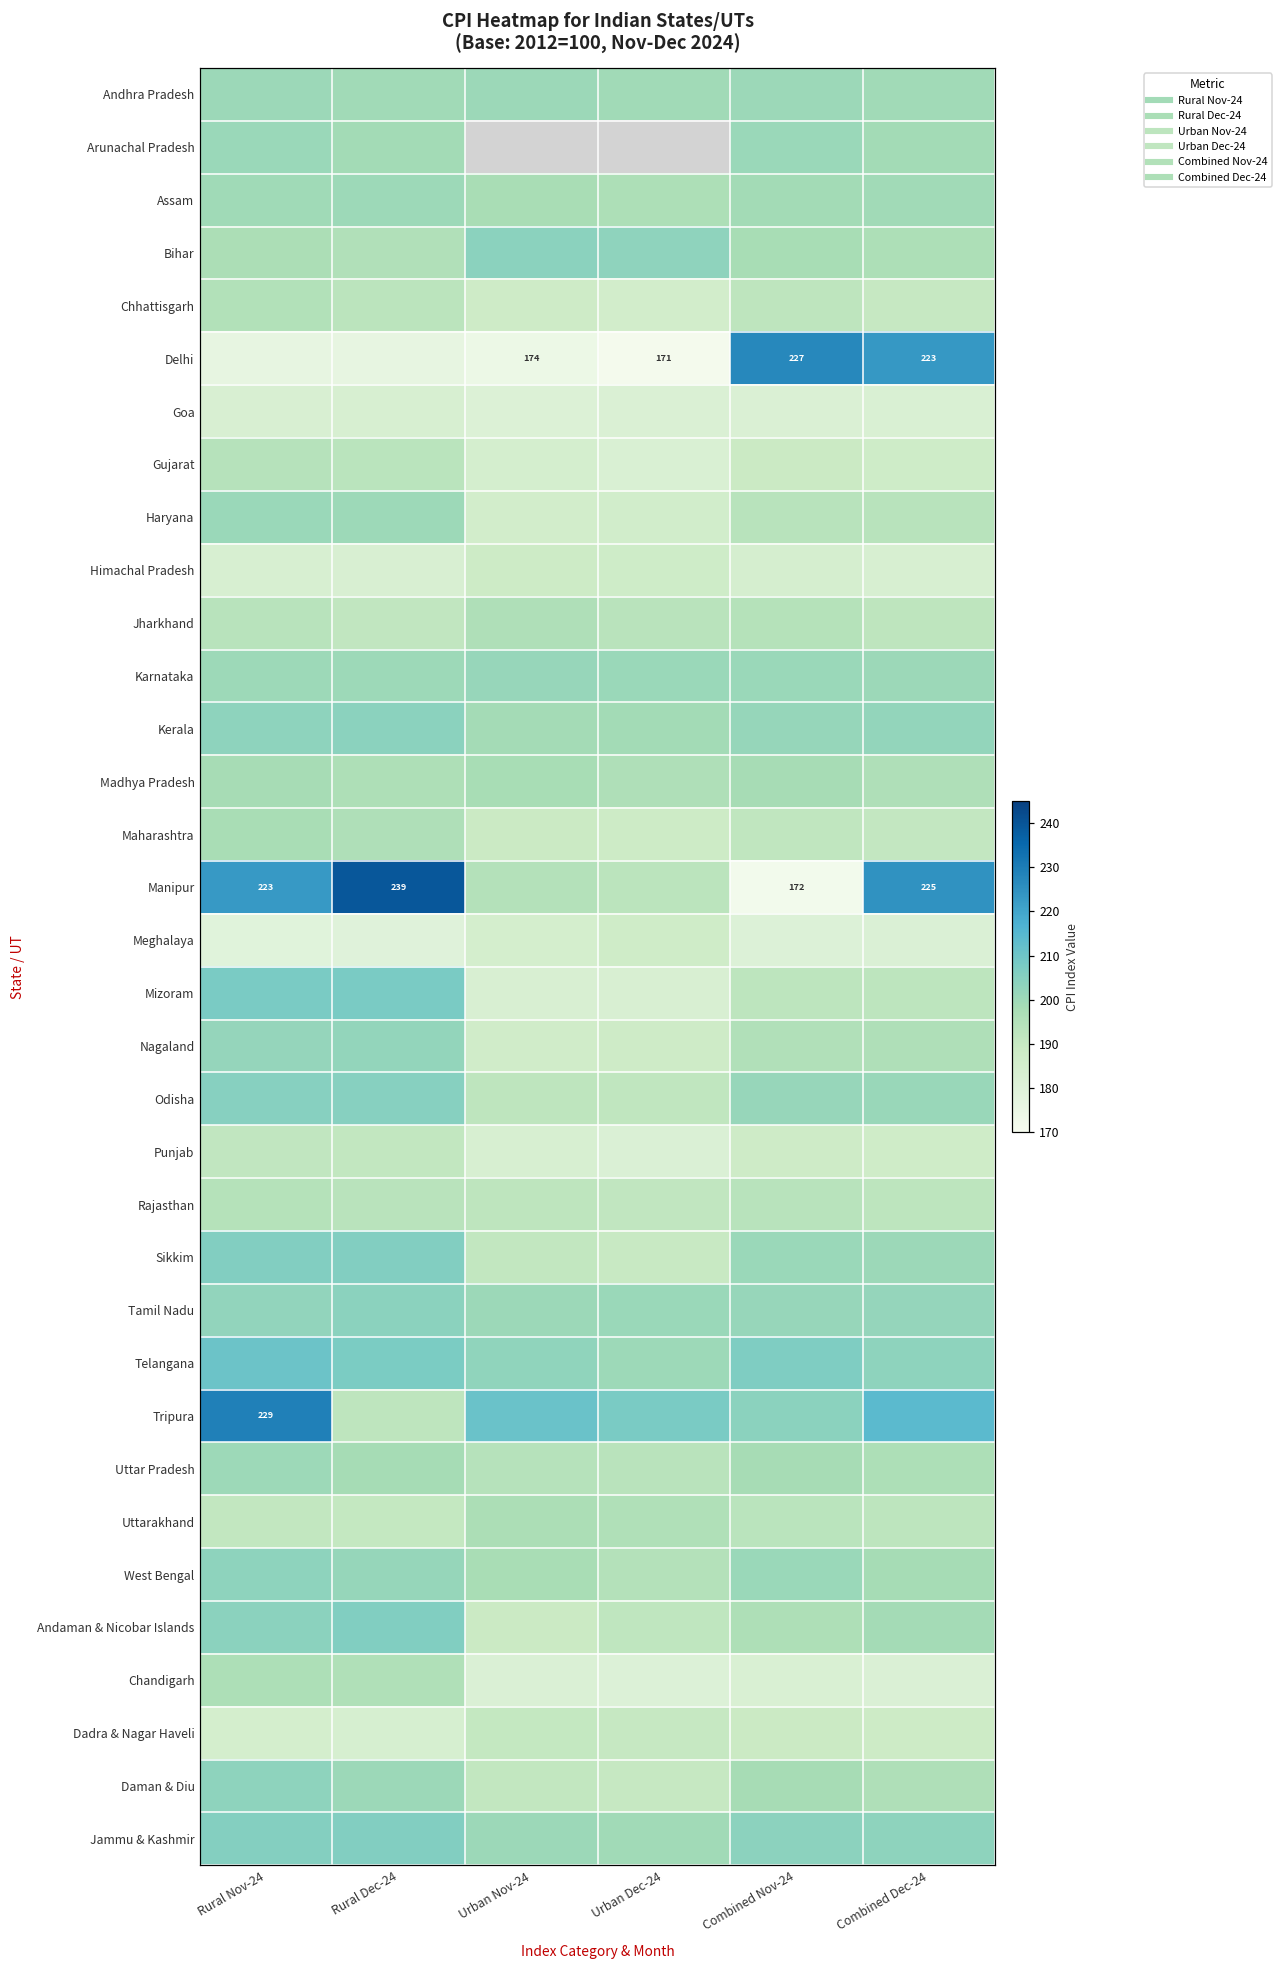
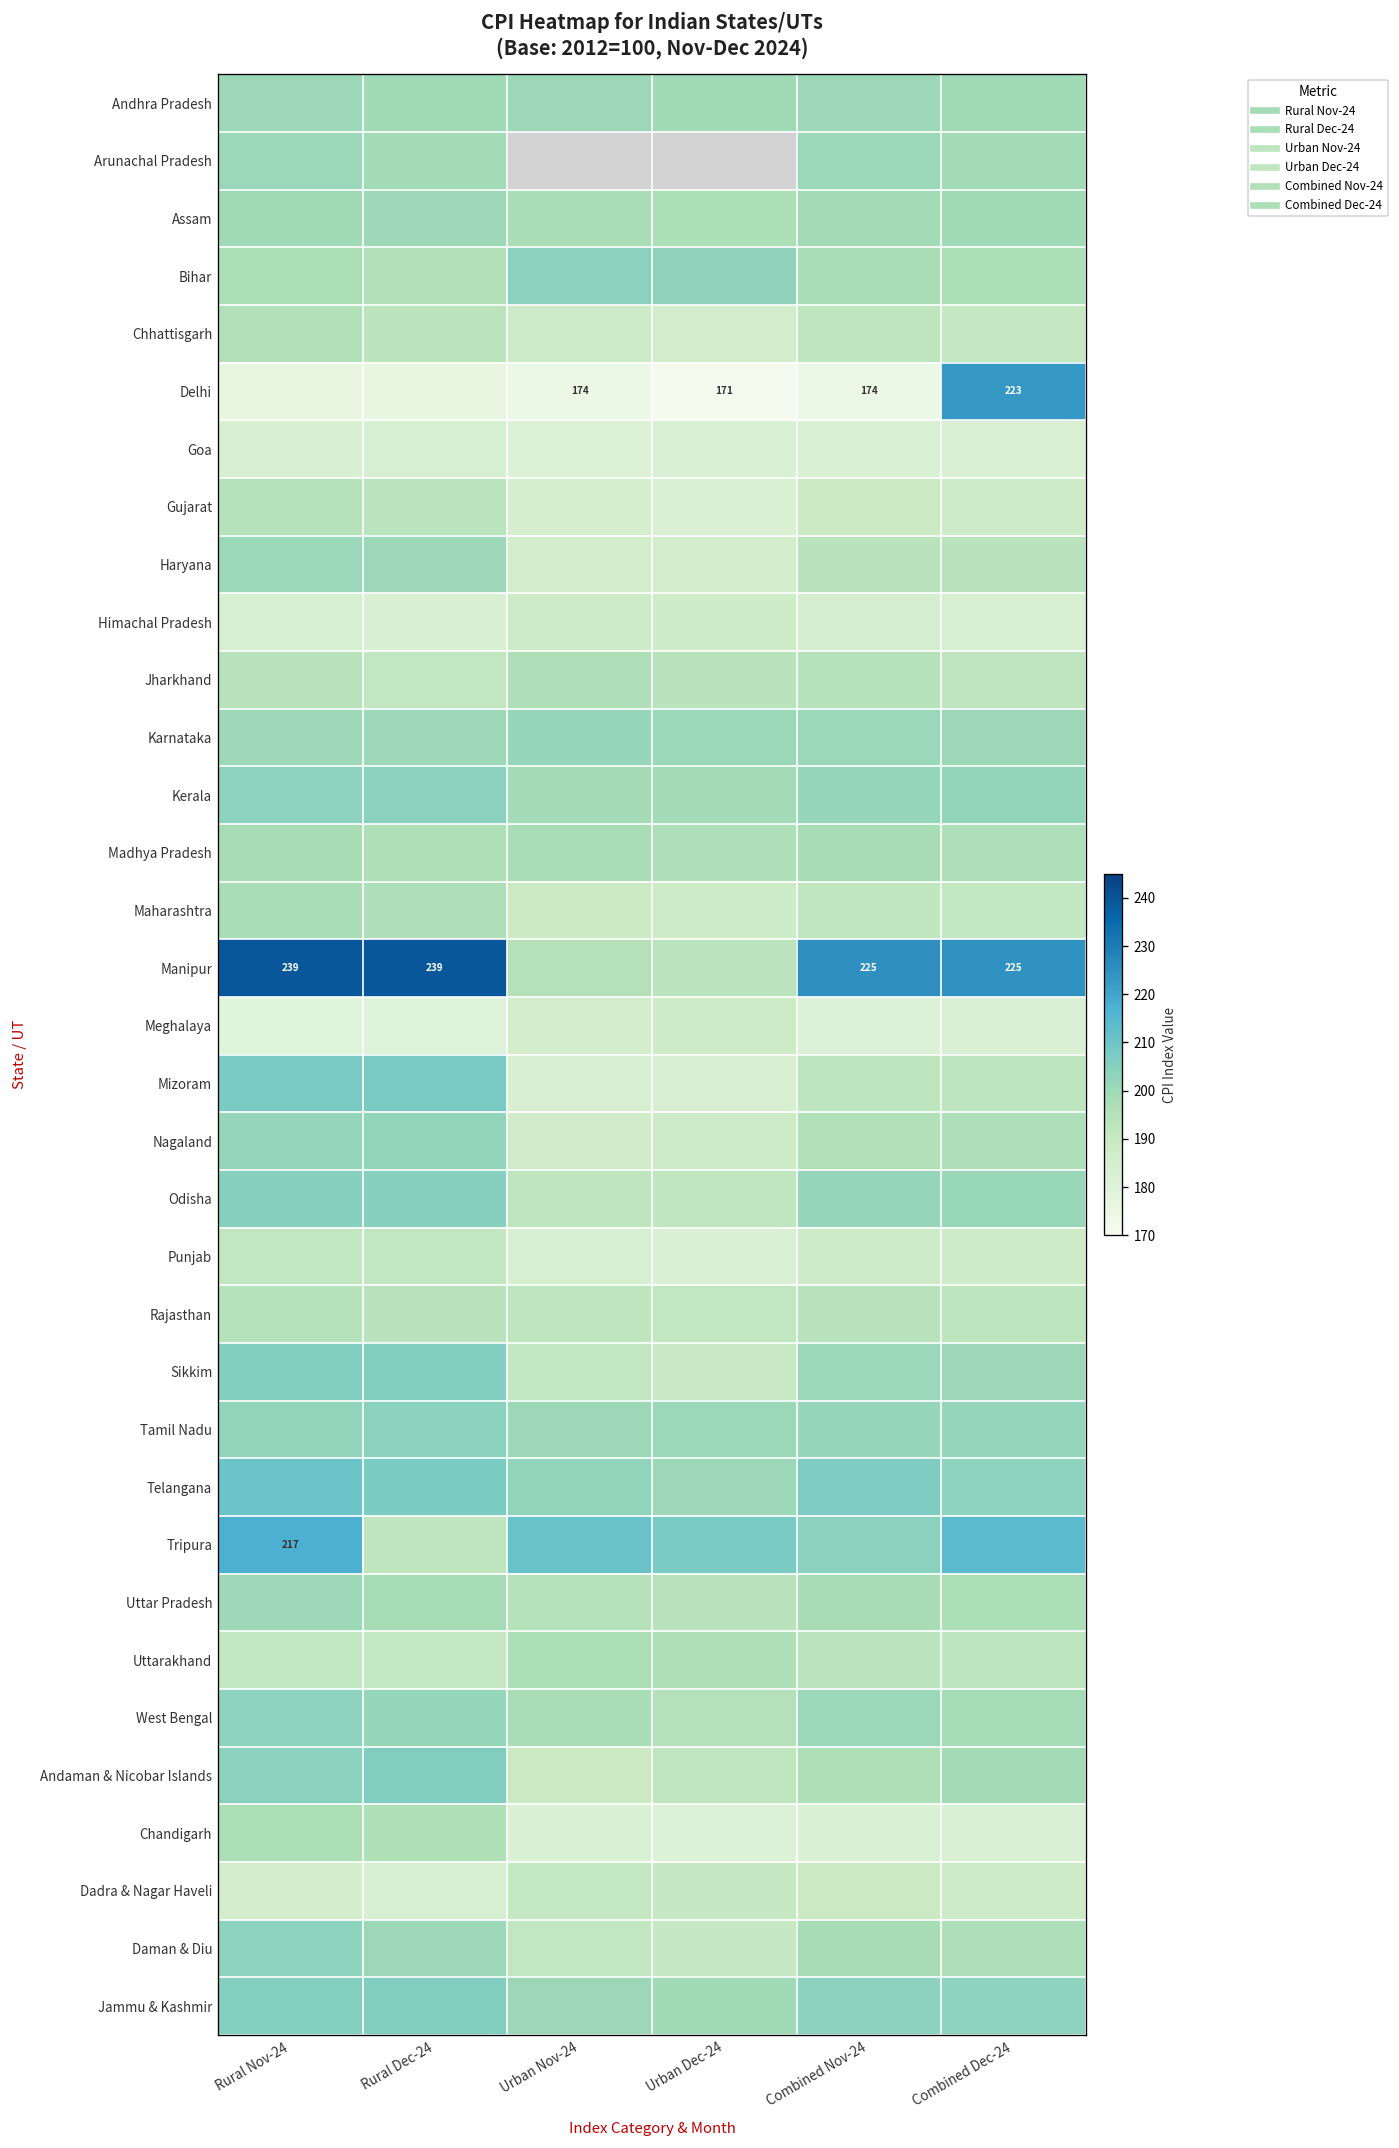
Delhi, Combined Nov-24: 227 -> 174
Manipur, Rural Nov-24: 223 -> 239
Manipur, Combined Nov-24: 172 -> 225
Tripura, Rural Nov-24: 229 -> 217
